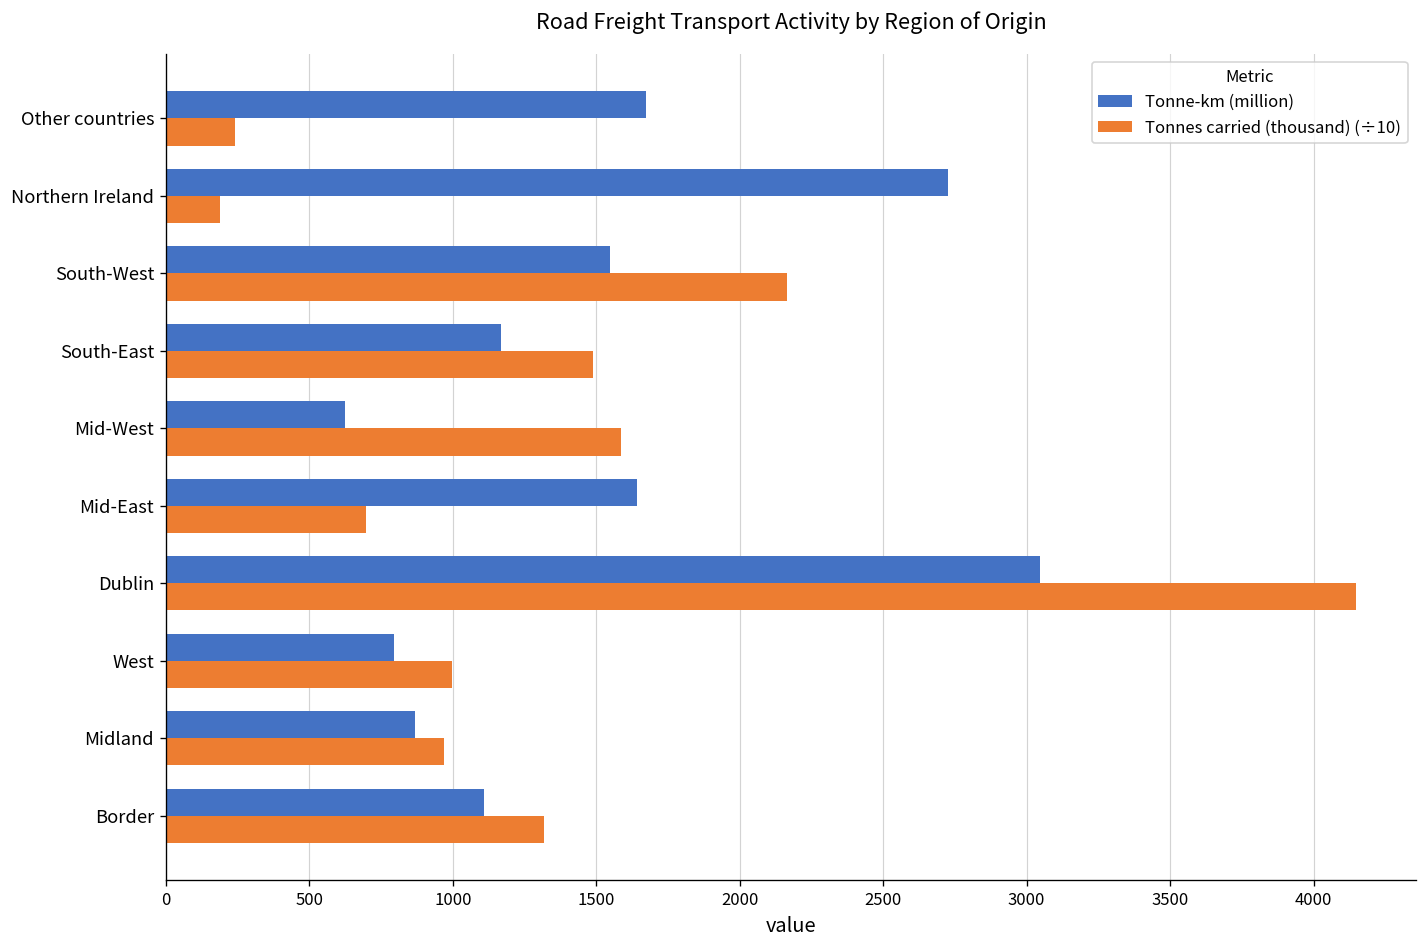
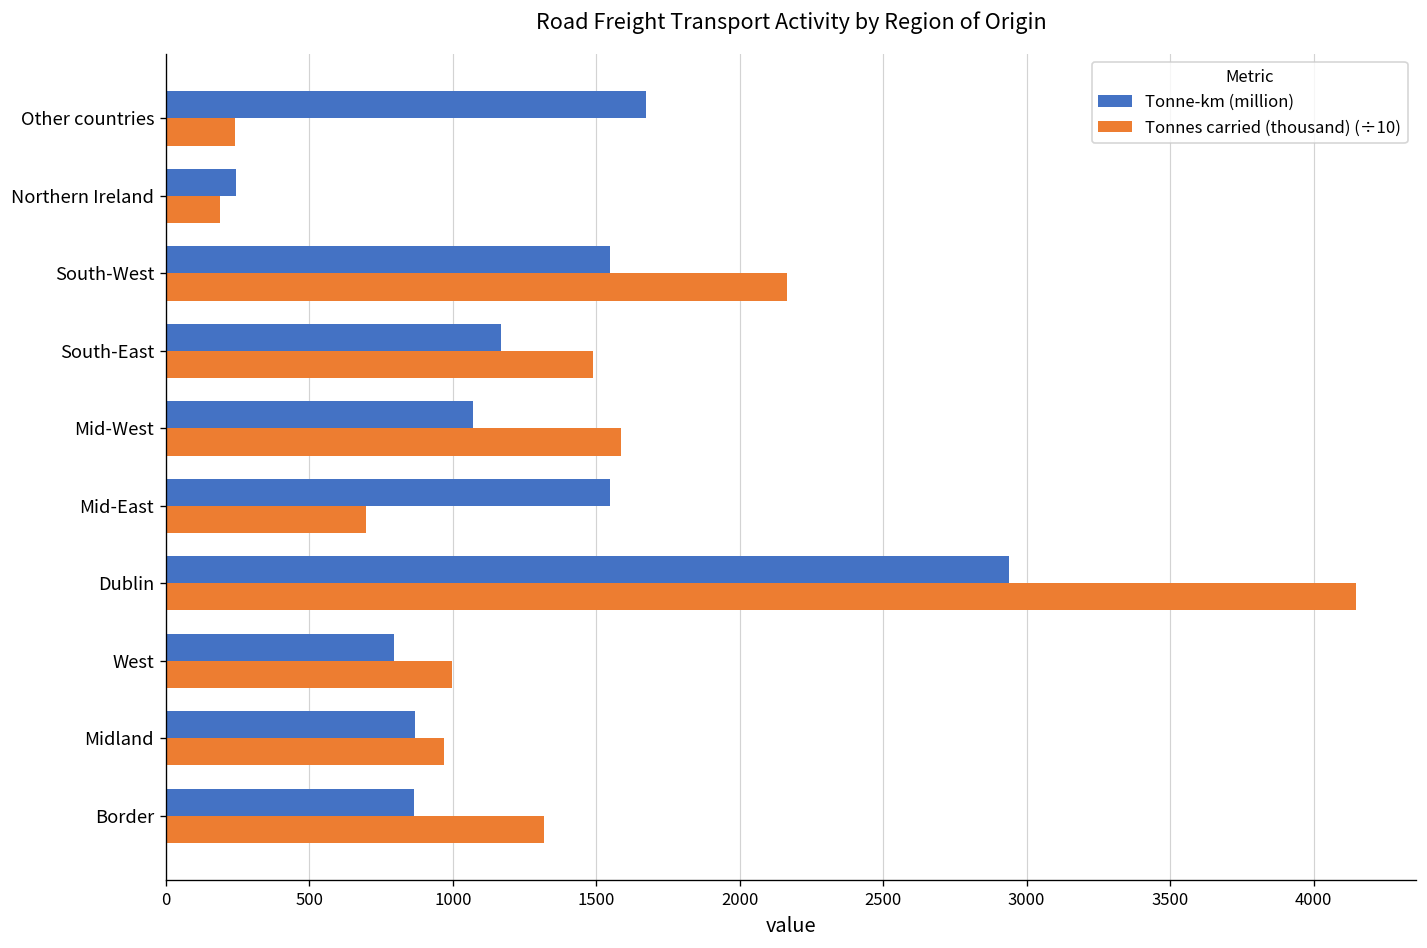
Tonne-km (million), Northern Ireland: 2730 -> 250
Tonne-km (million), Mid-West: 630 -> 1070
Tonne-km (million), Mid-East: 1640 -> 1550
Tonne-km (million), Dublin: 3050 -> 2940
Tonne-km (million), Border: 1110 -> 870
